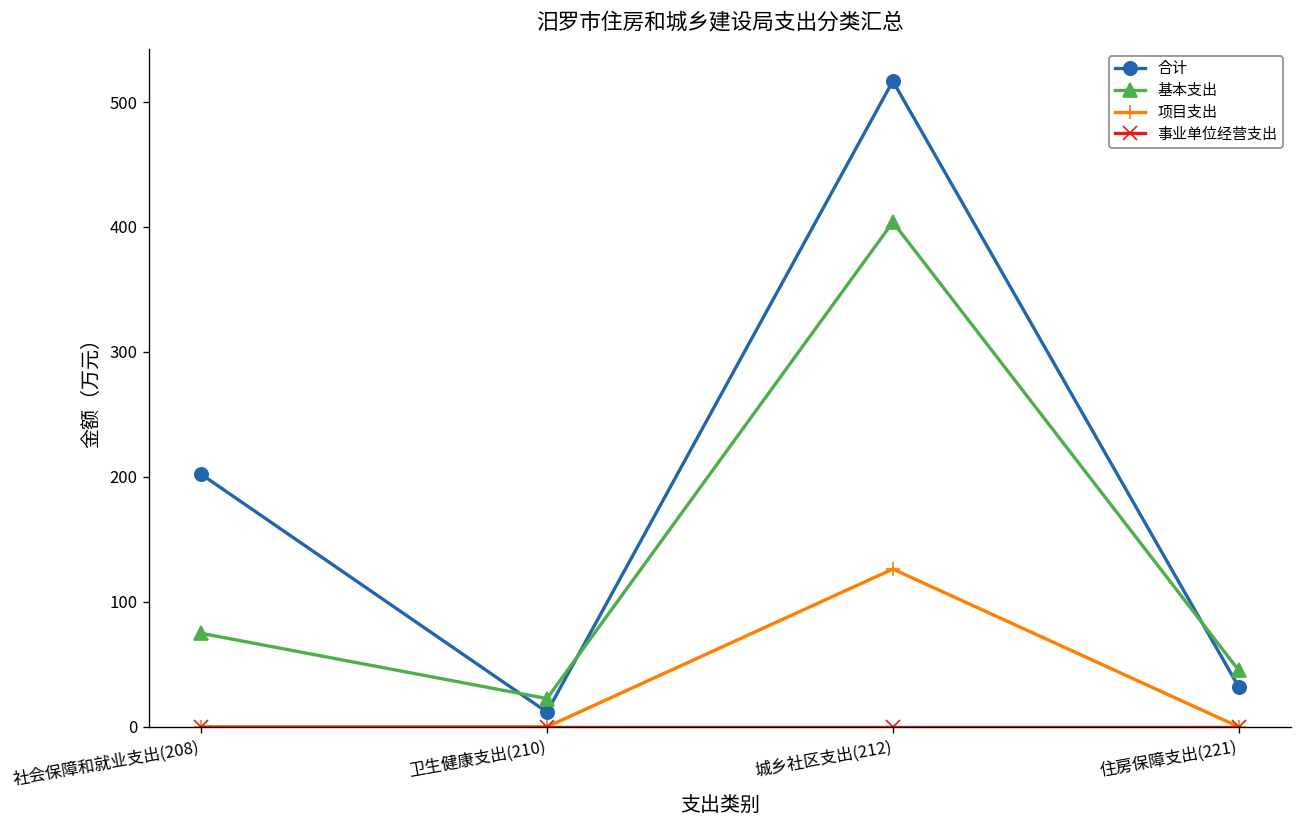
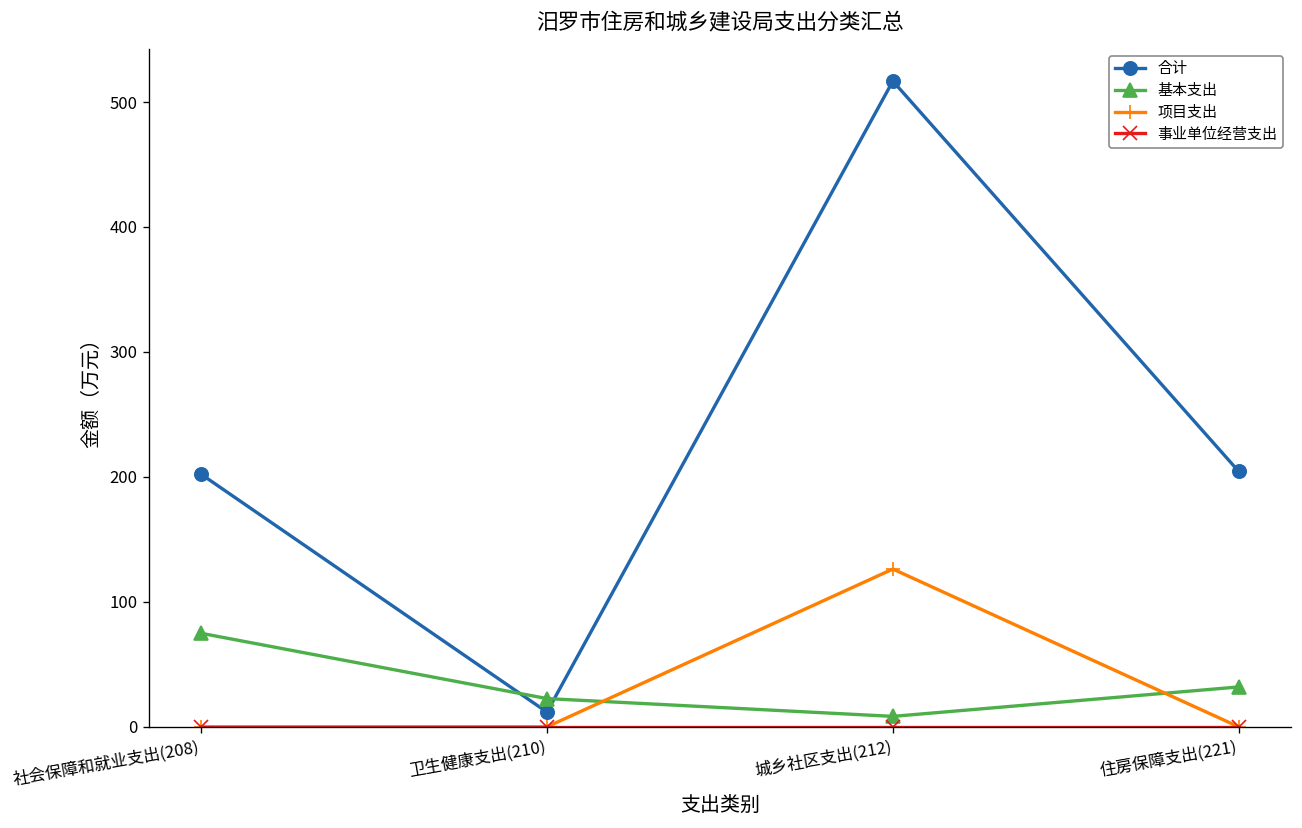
基本支出, 城乡社区支出(212): 404 -> 8
合计, 住房保障支出(221): 32 -> 204
基本支出, 住房保障支出(221): 45 -> 32
